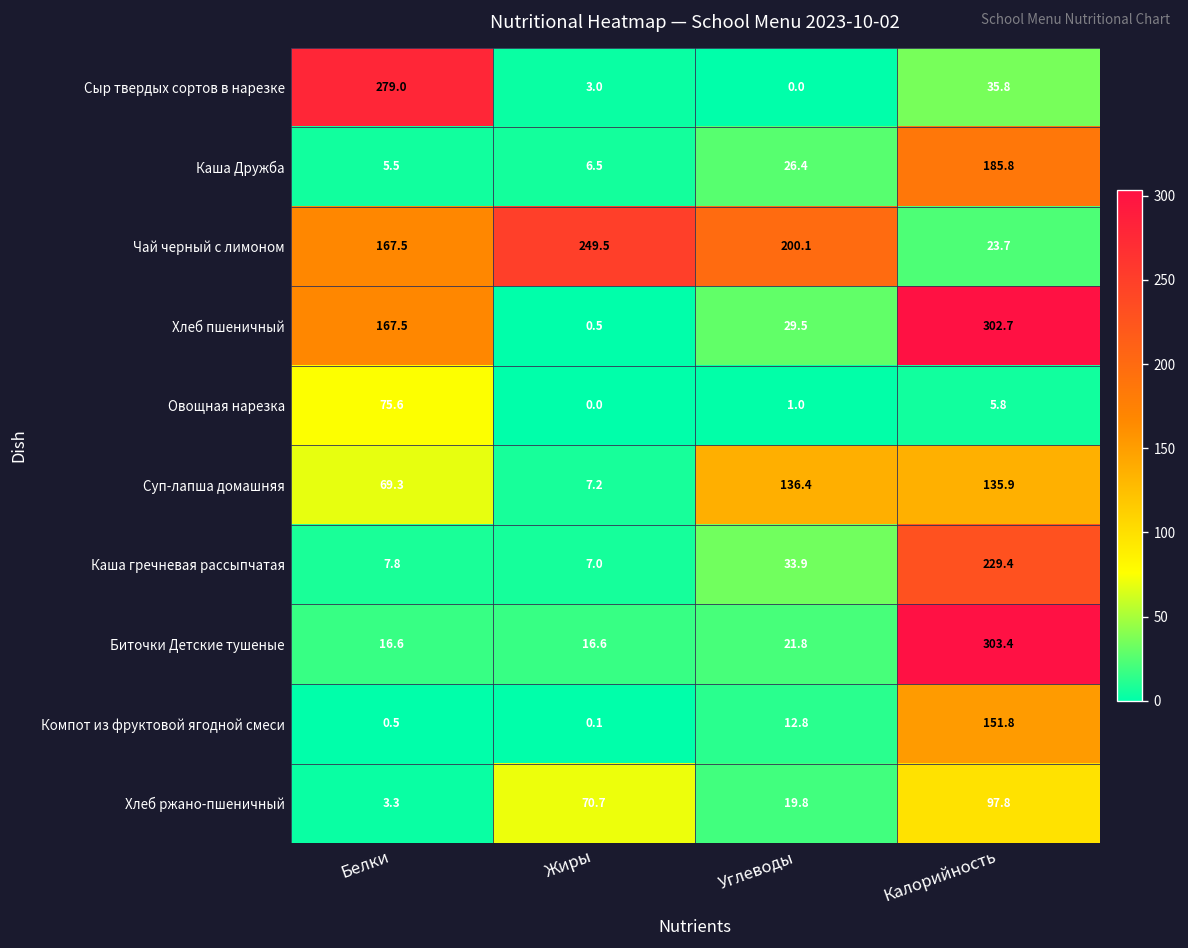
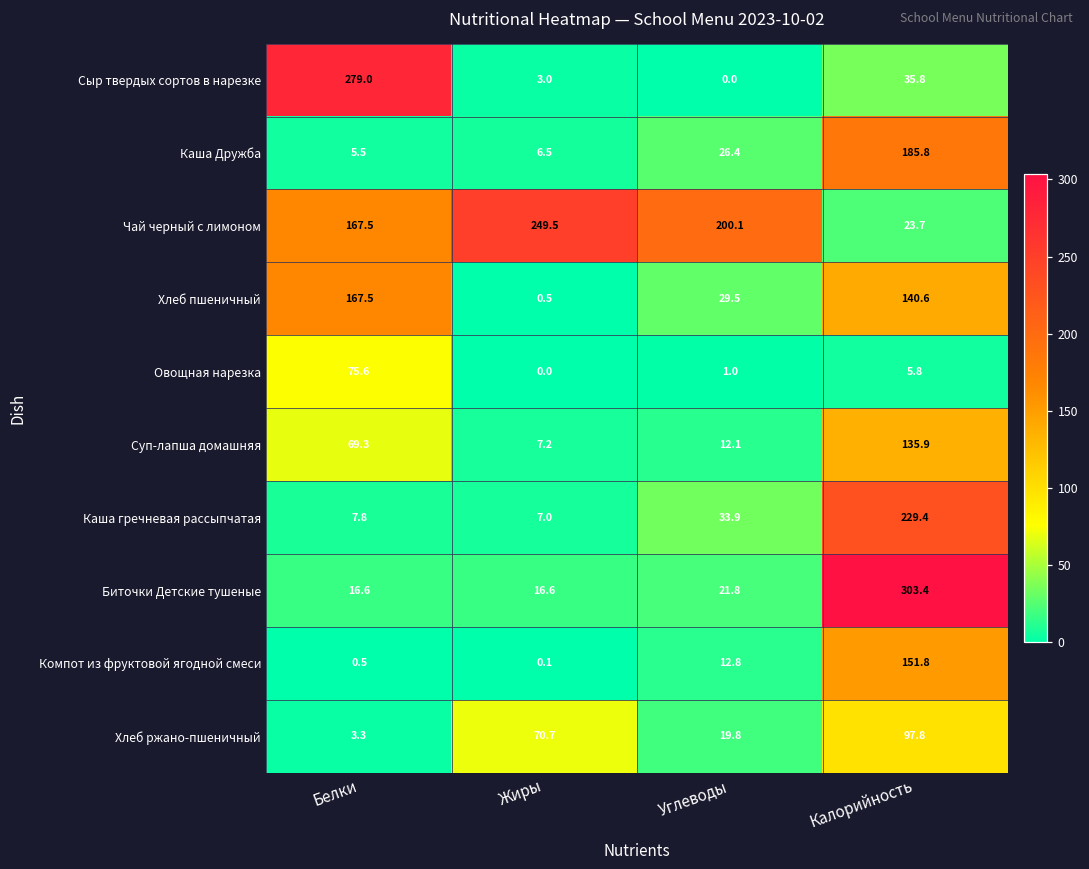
Хлеб пшеничный, Калорийность: 302.7 -> 140.6
Суп-лапша домашняя, Углеводы: 136.4 -> 12.1
